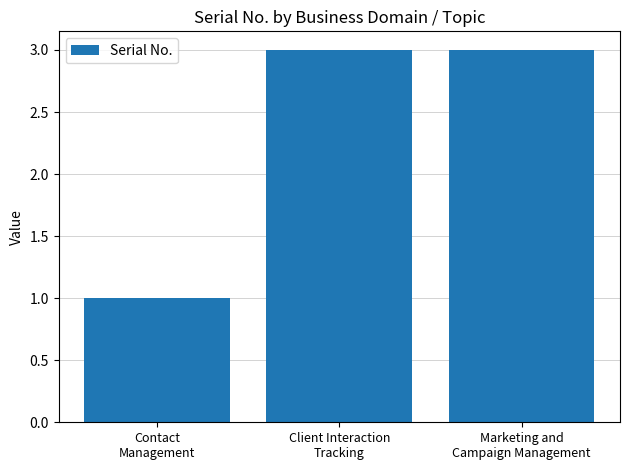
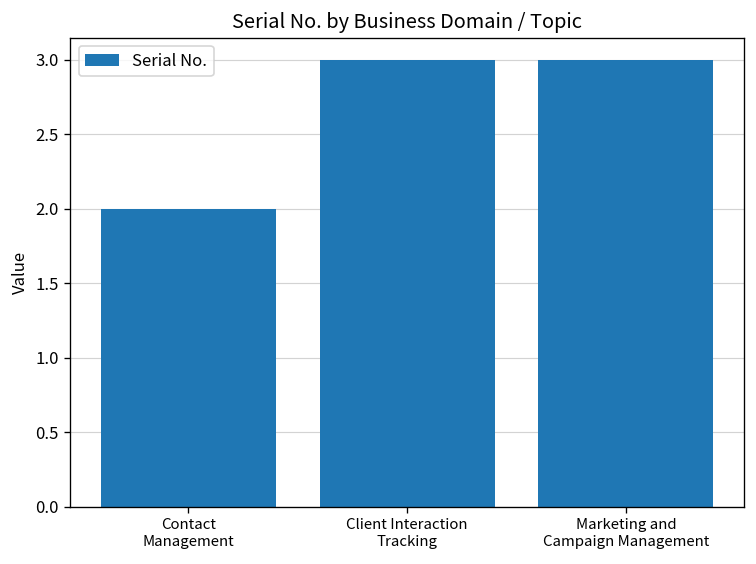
Contact Management: 1 -> 2
